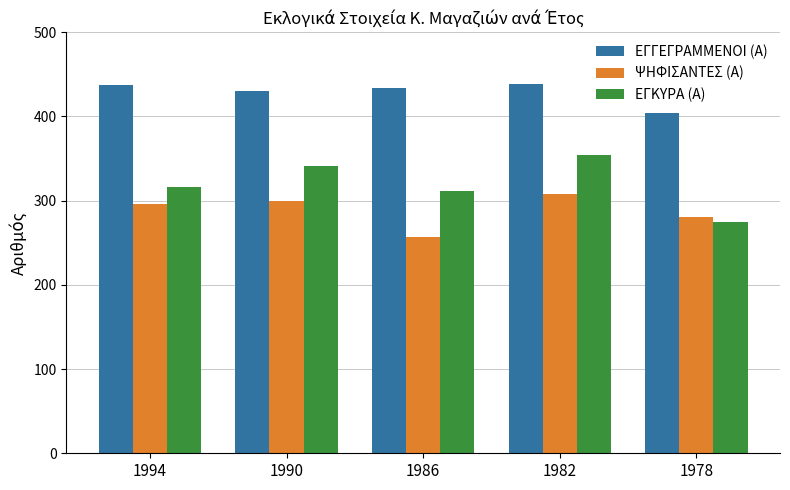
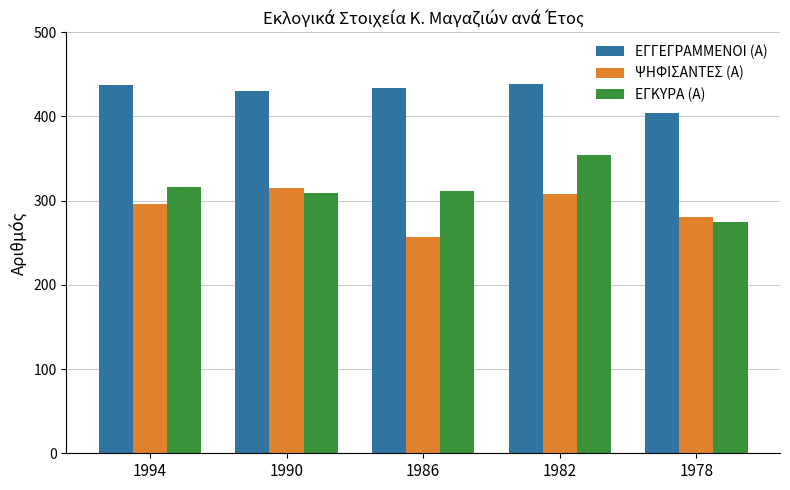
ΨΗΦΙΣΑΝΤΕΣ (Α), 1990: 300 -> 320
ΕΓΚΥΡΑ (Α), 1990: 340 -> 310
